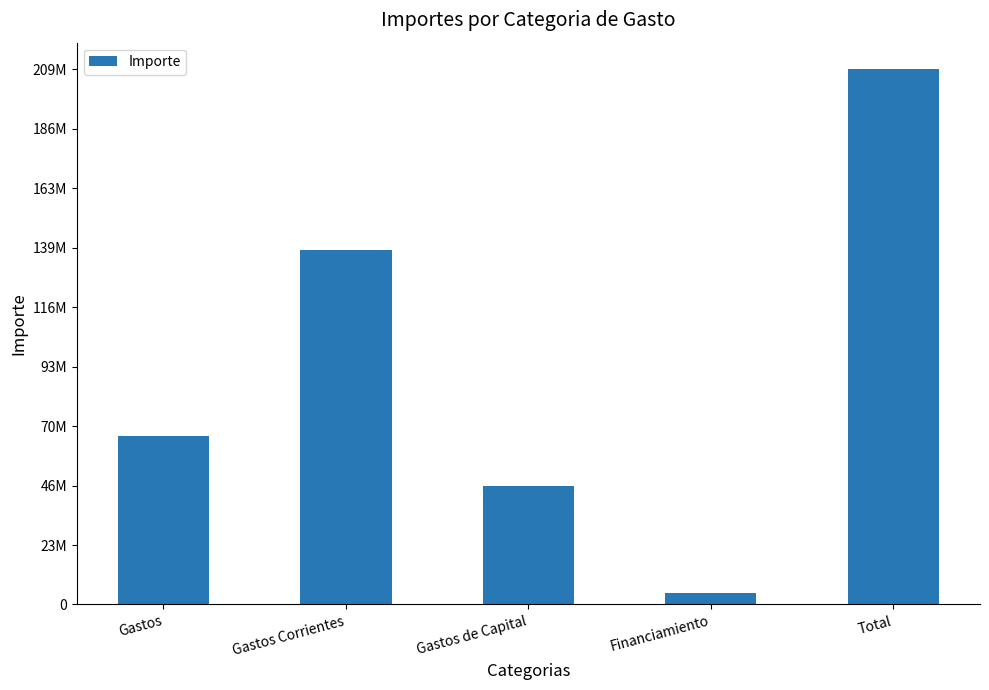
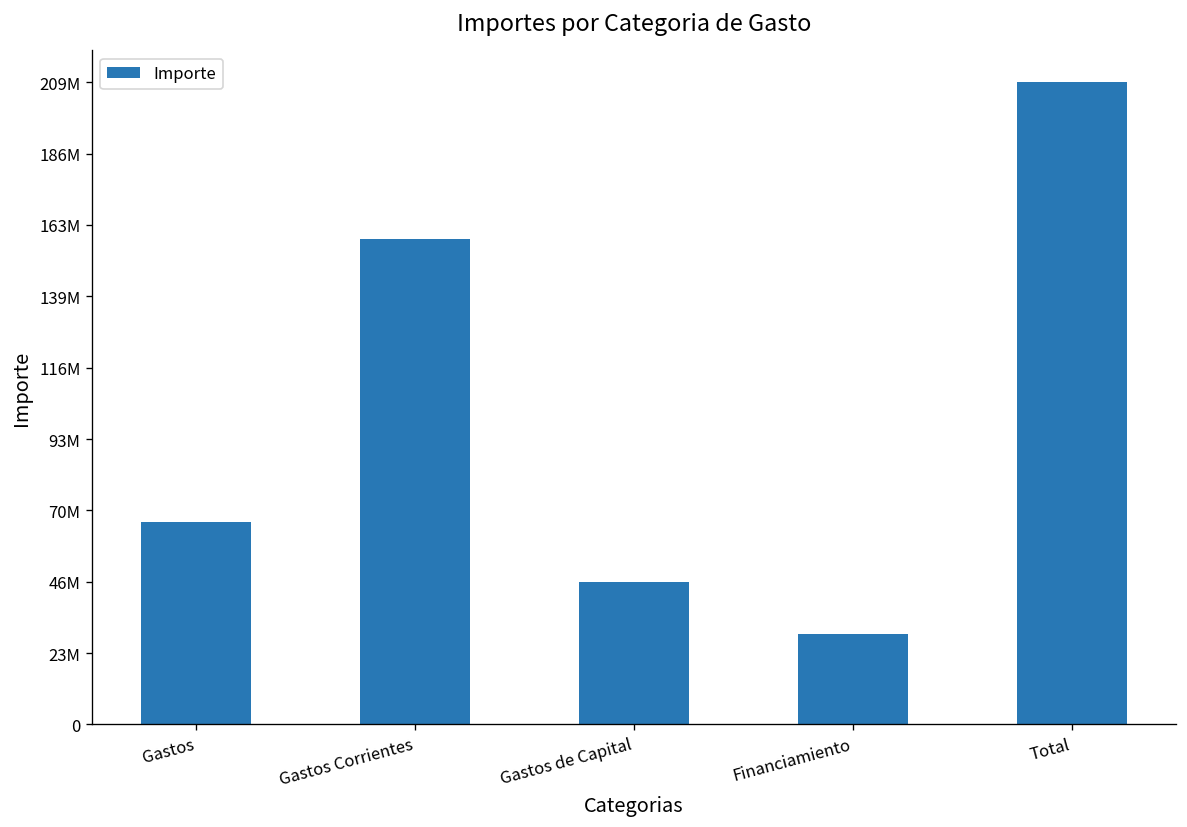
Gastos Corrientes: 138000000 -> 158000000
Financiamiento: 5000000 -> 29000000
